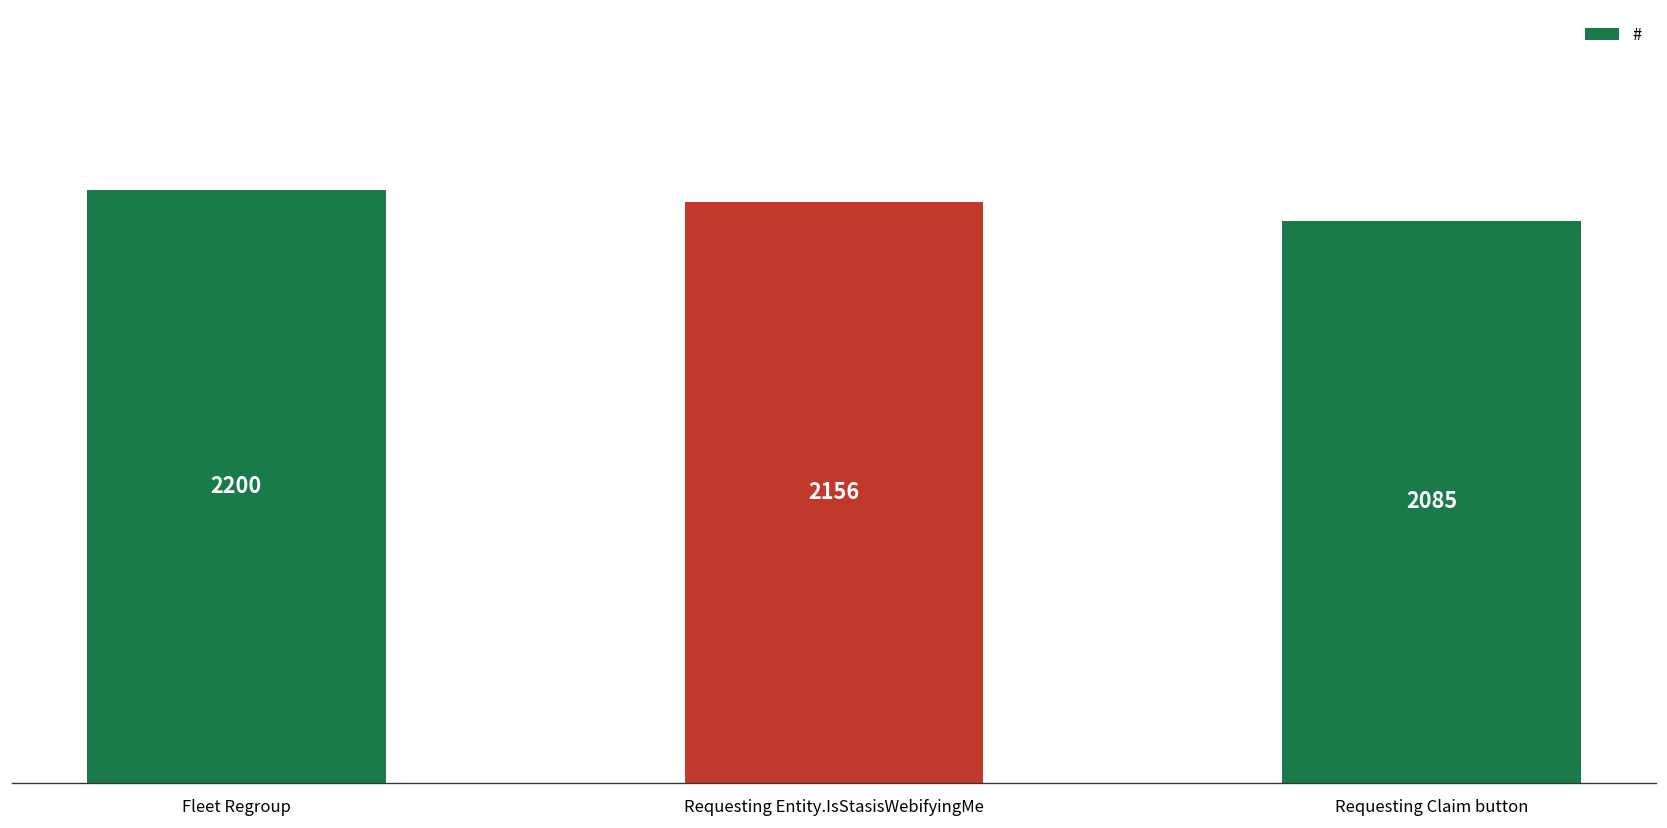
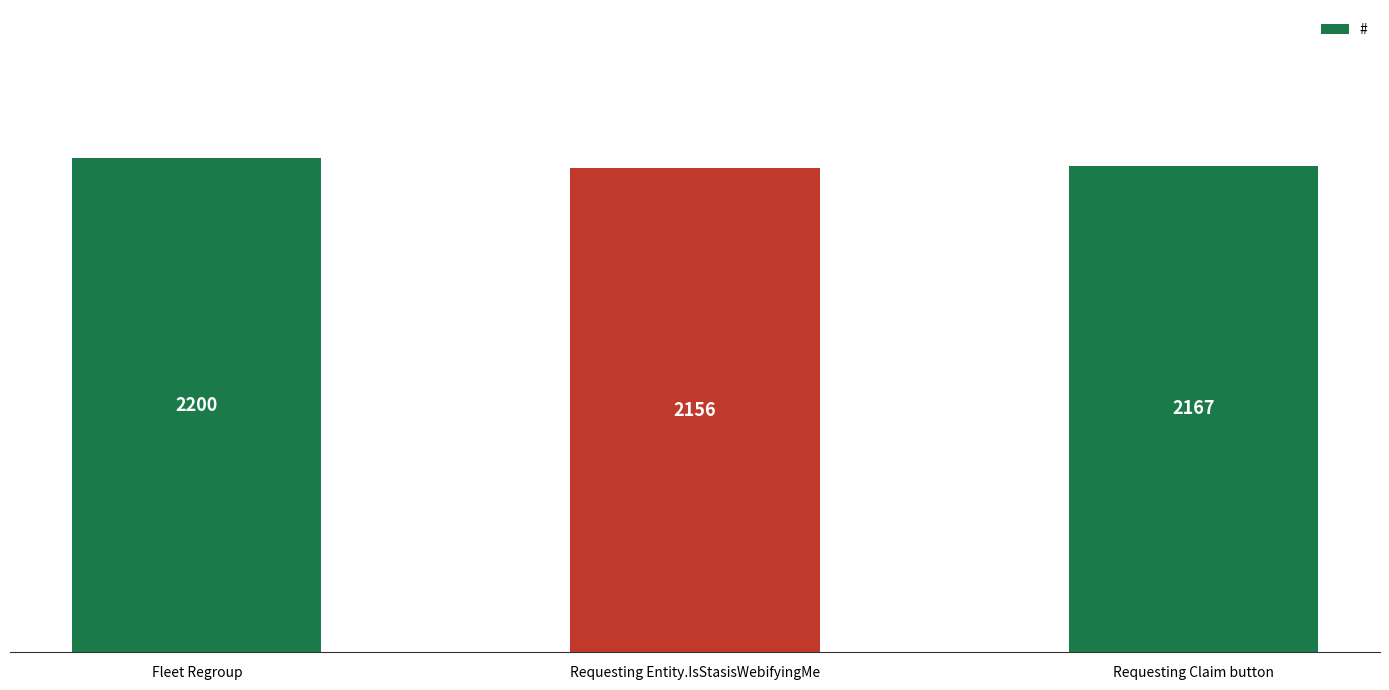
Requesting Claim button: 2085 -> 2167
